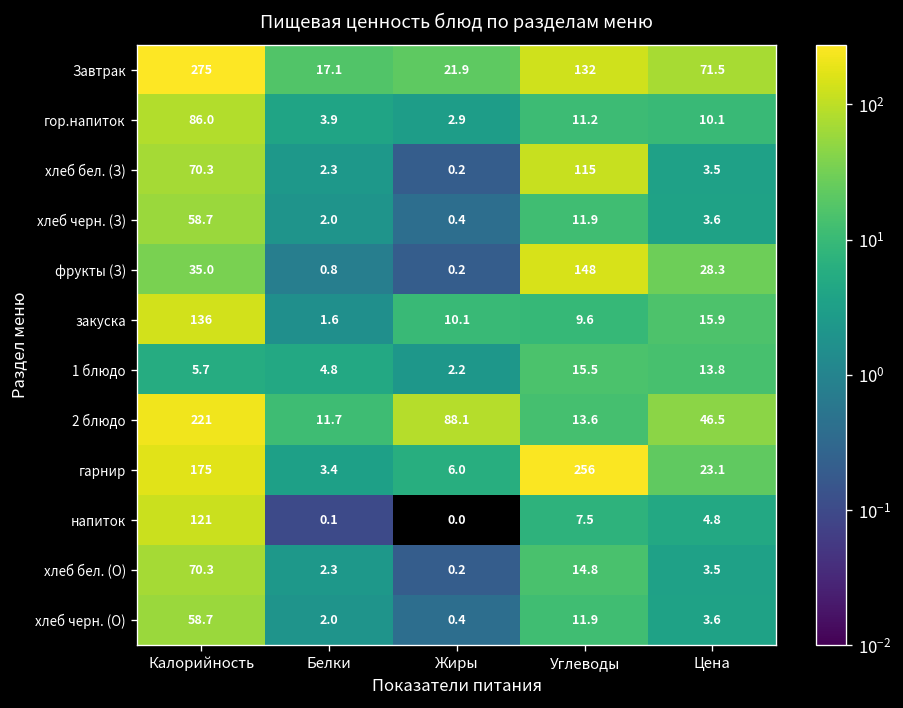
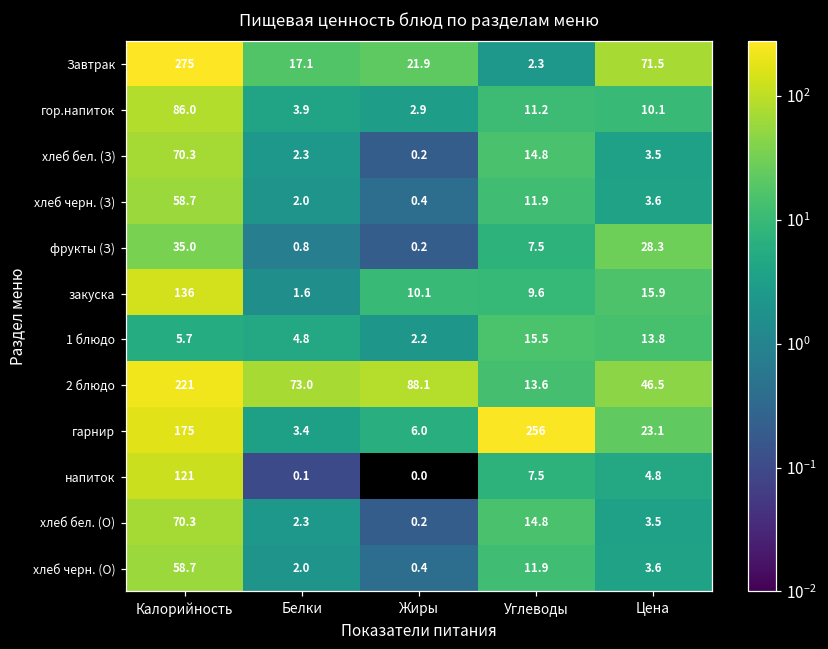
Завтрак, Углеводы: 132 -> 2.3
хлеб бел. (З), Углеводы: 115 -> 14.8
фрукты (З), Углеводы: 148 -> 7.5
2 блюдо, Белки: 11.7 -> 73.0
